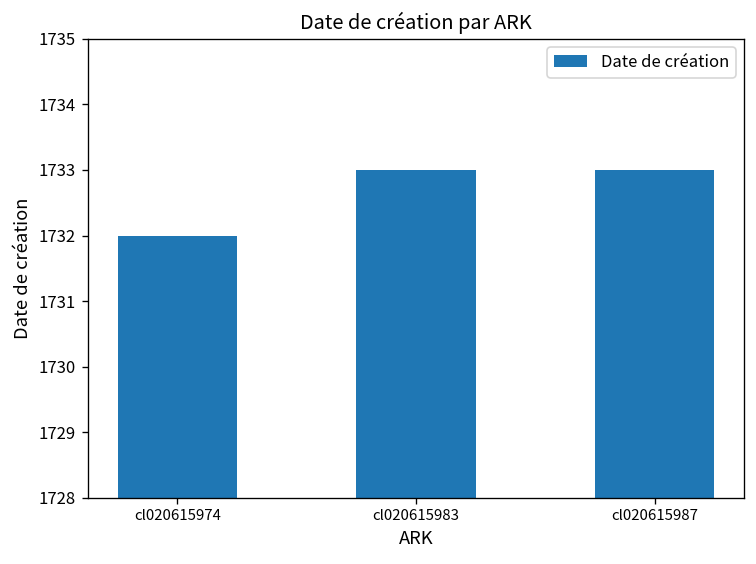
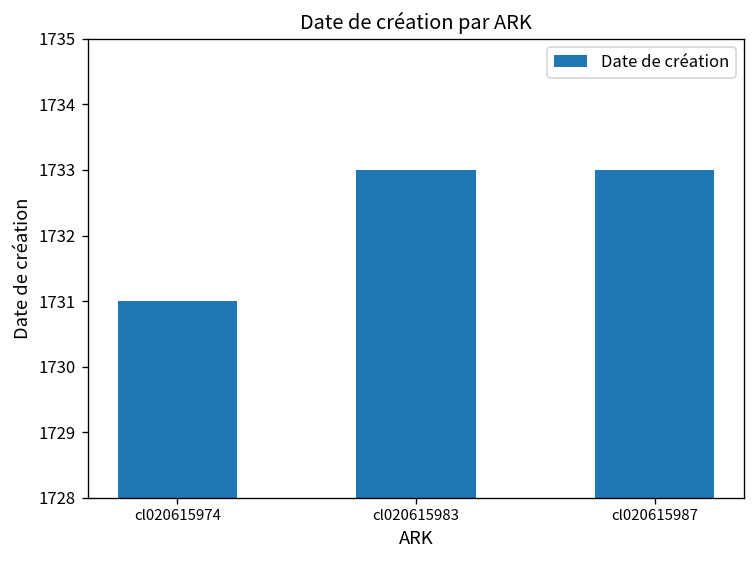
cl020615974: 1732 -> 1731
